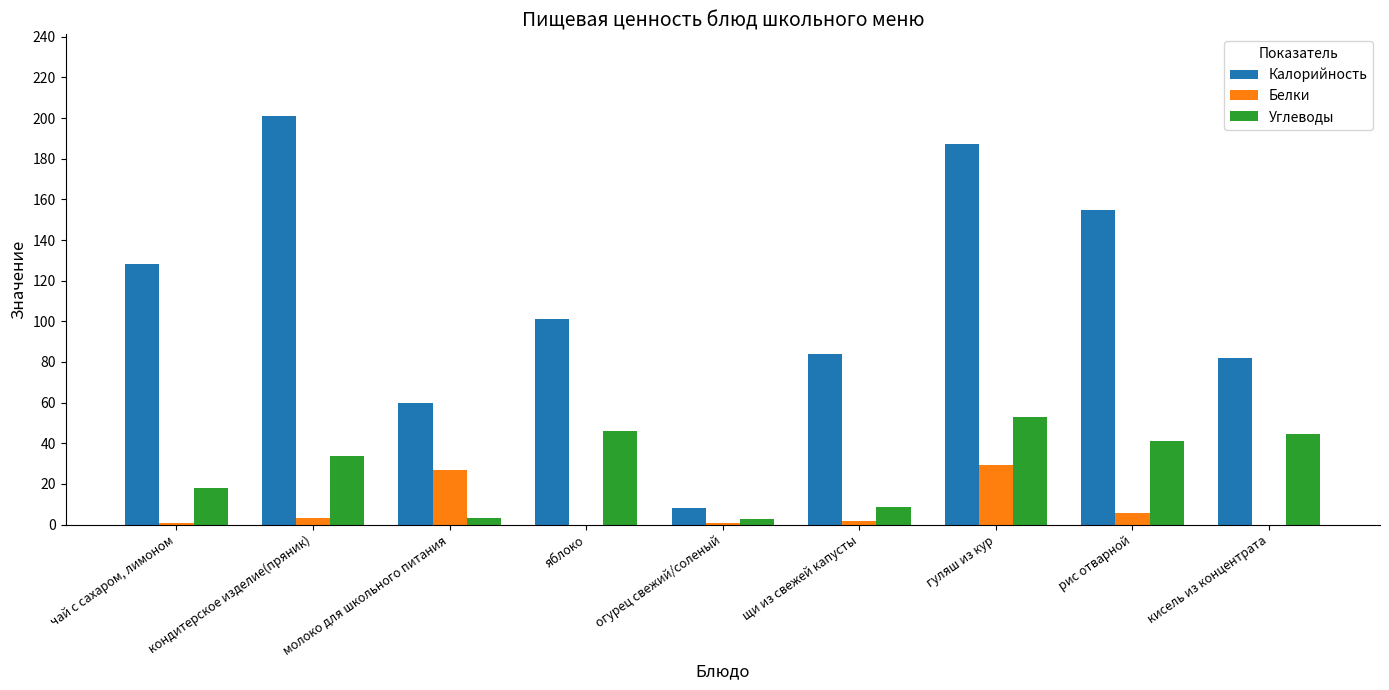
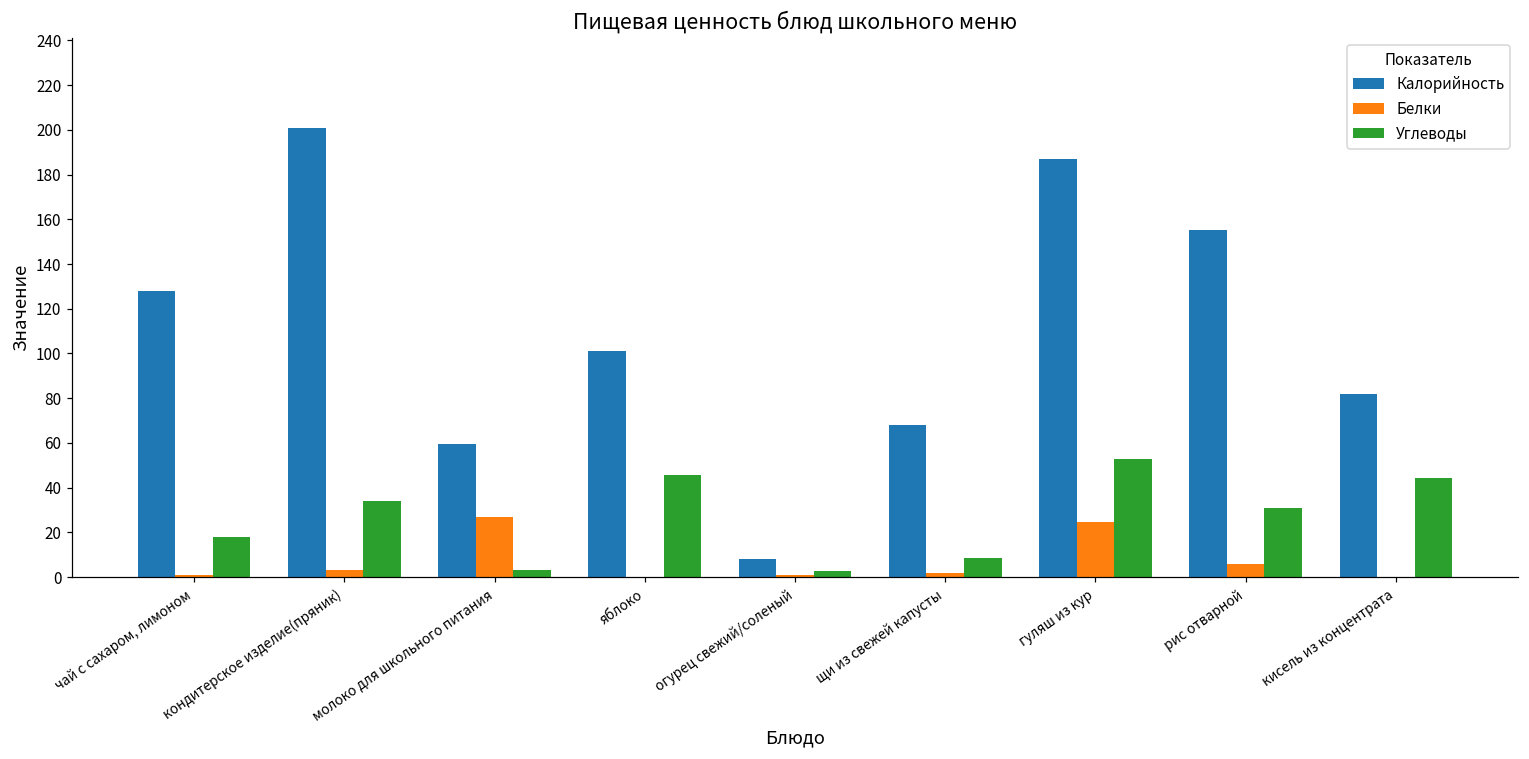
Калорийность, щи из свежей капусты: 84 -> 68
Белки, гуляш из кур: 29 -> 24
Углеводы, рис отварной: 41 -> 31
